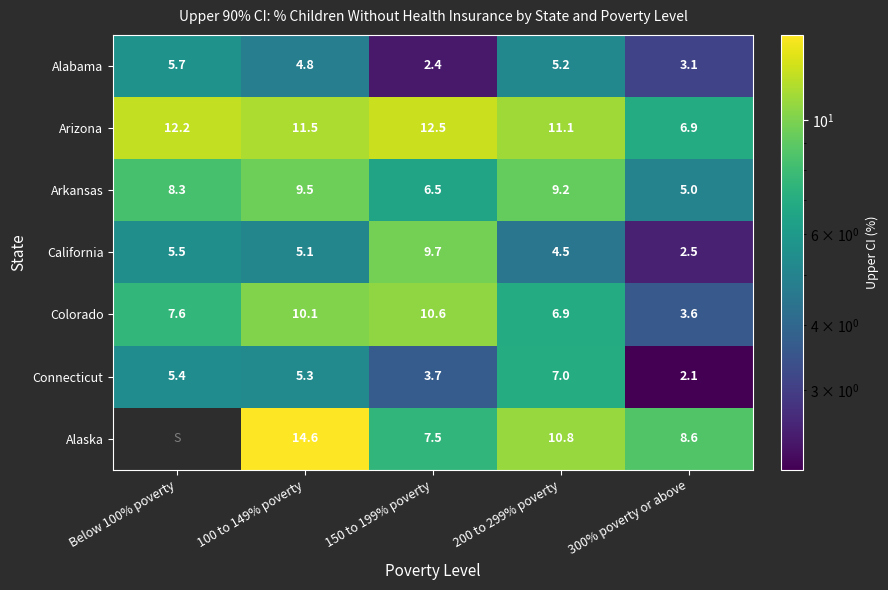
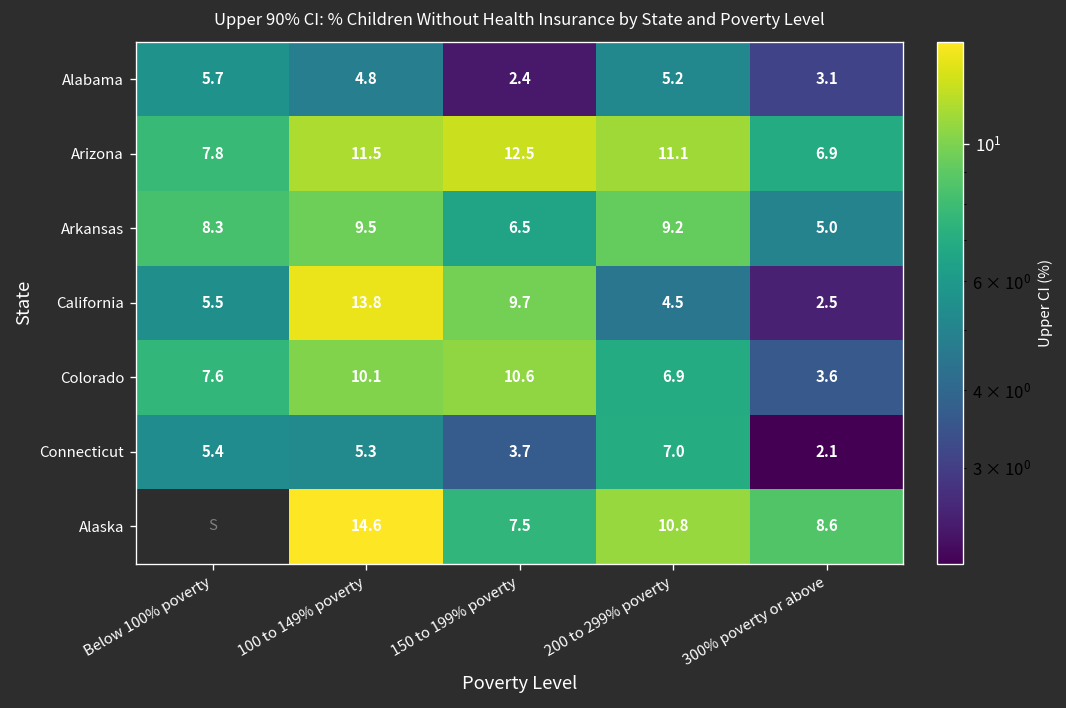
Arizona, Below 100% poverty: 12.2 -> 7.8
California, 100 to 149% poverty: 5.1 -> 13.8
